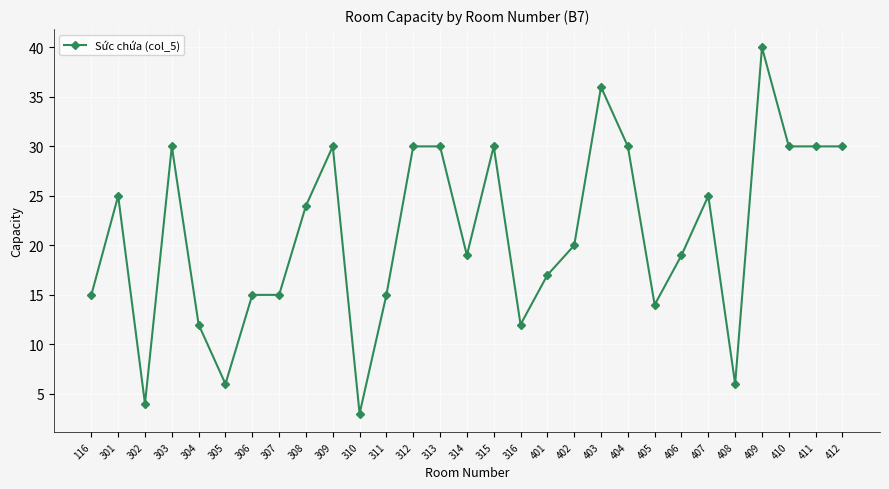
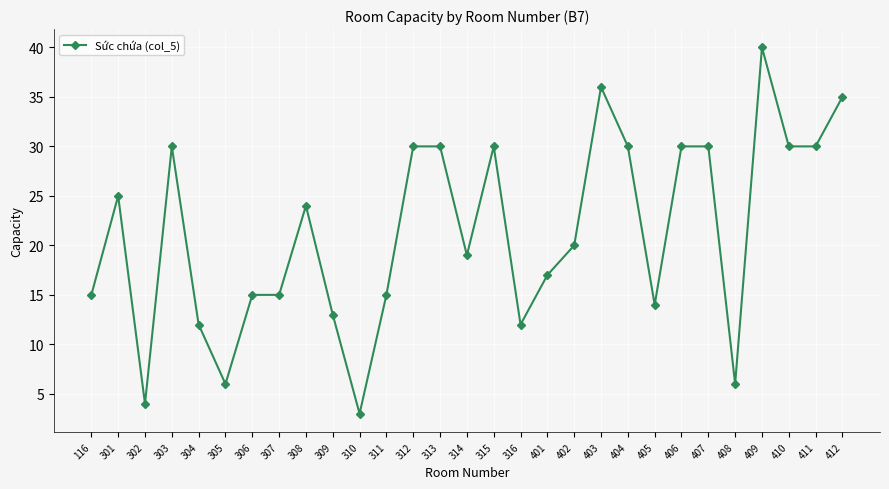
309: 30 -> 13
406: 19 -> 30
407: 25 -> 30
412: 30 -> 35
